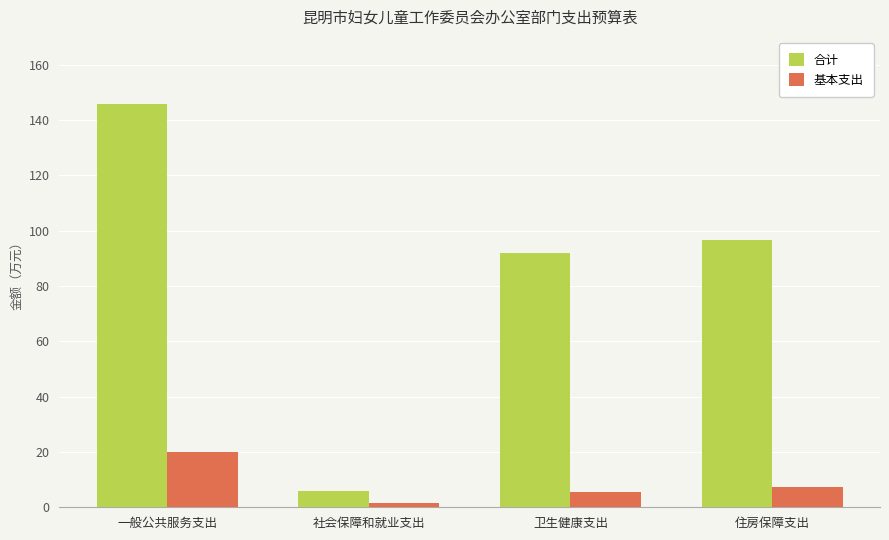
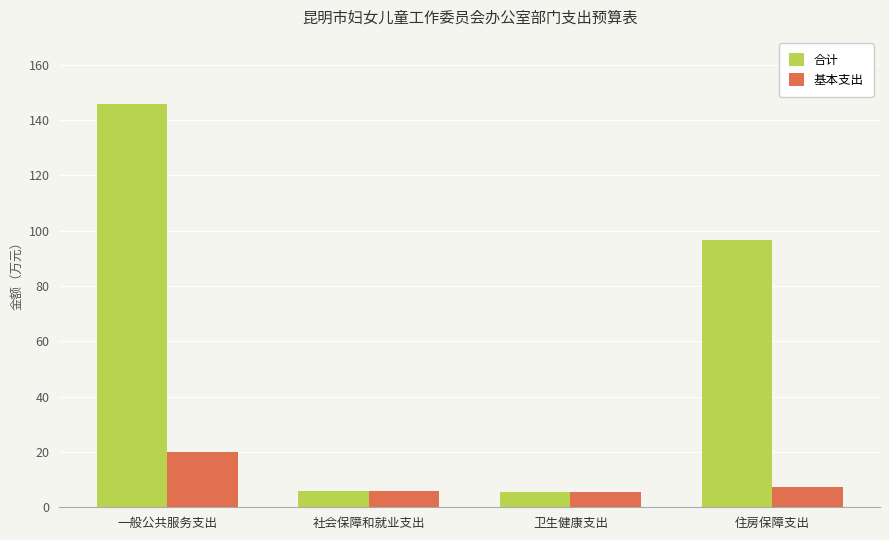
基本支出, 社会保障和就业支出: 2 -> 6
合计, 卫生健康支出: 92 -> 6
